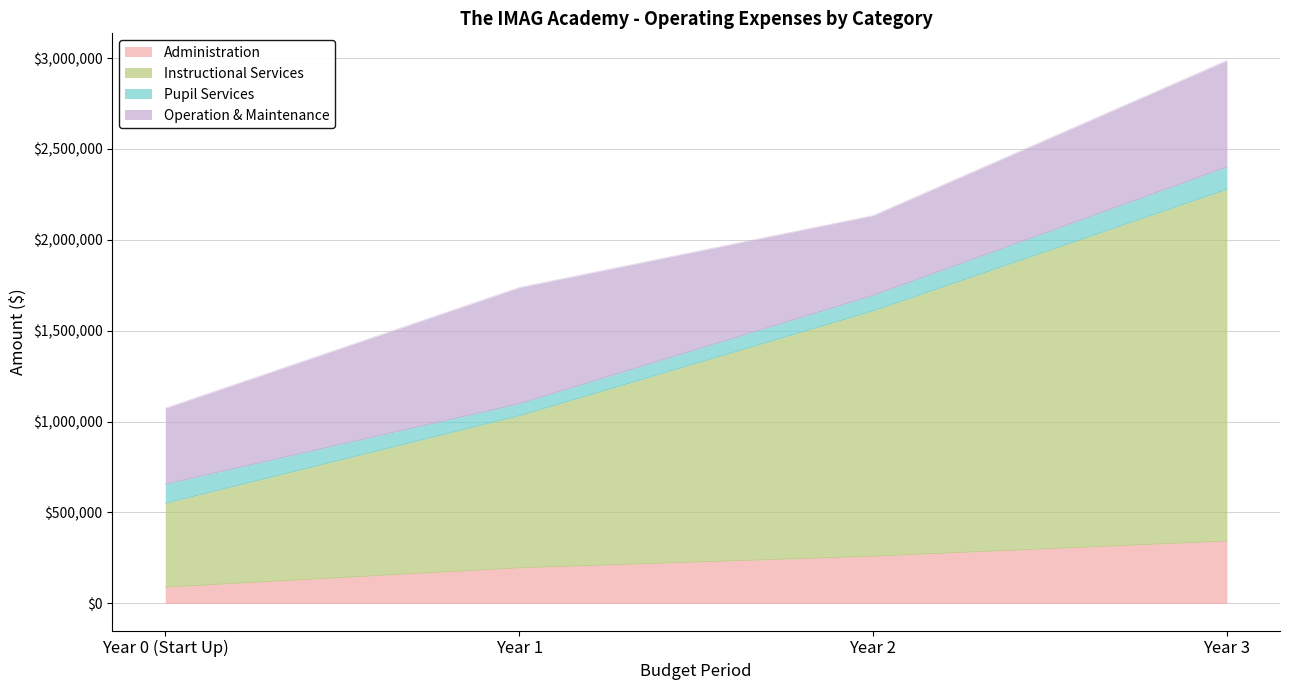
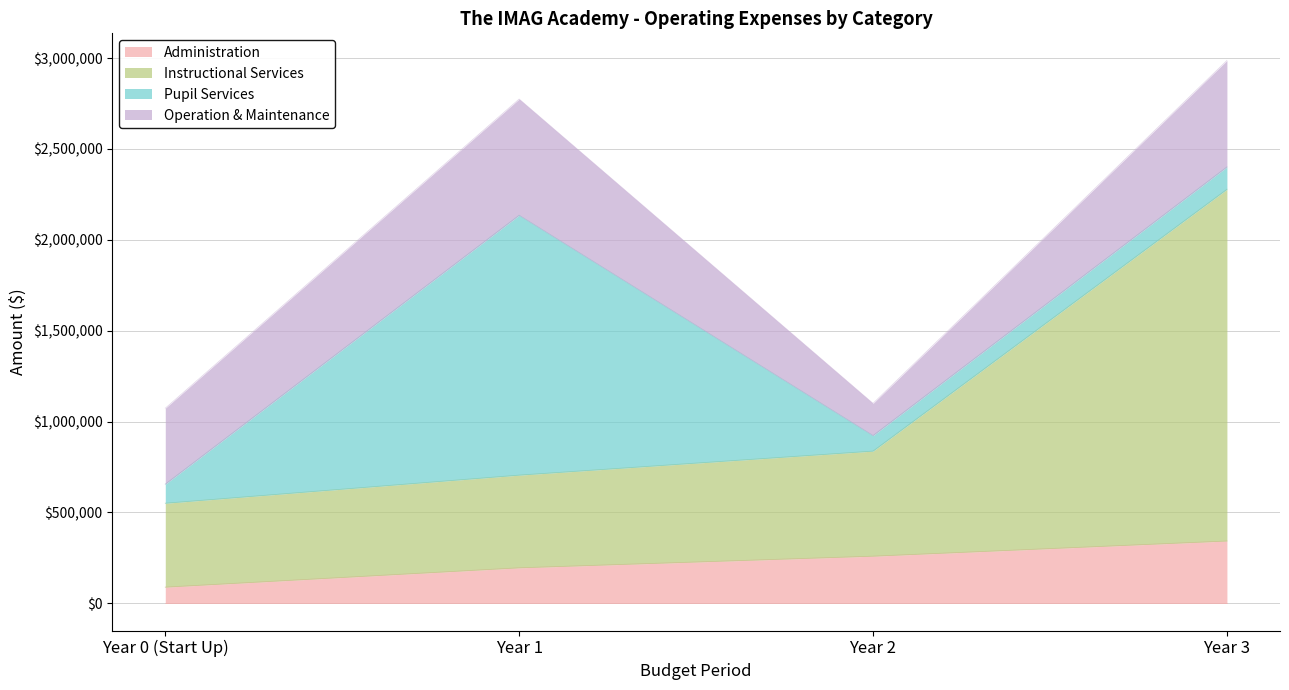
Instructional Services, Year 1: $840,000 -> $510,000
Pupil Services, Year 1: $70,000 -> $1,430,000
Instructional Services, Year 2: $1,350,000 -> $580,000
Operation & Maintenance, Year 2: $440,000 -> $180,000
